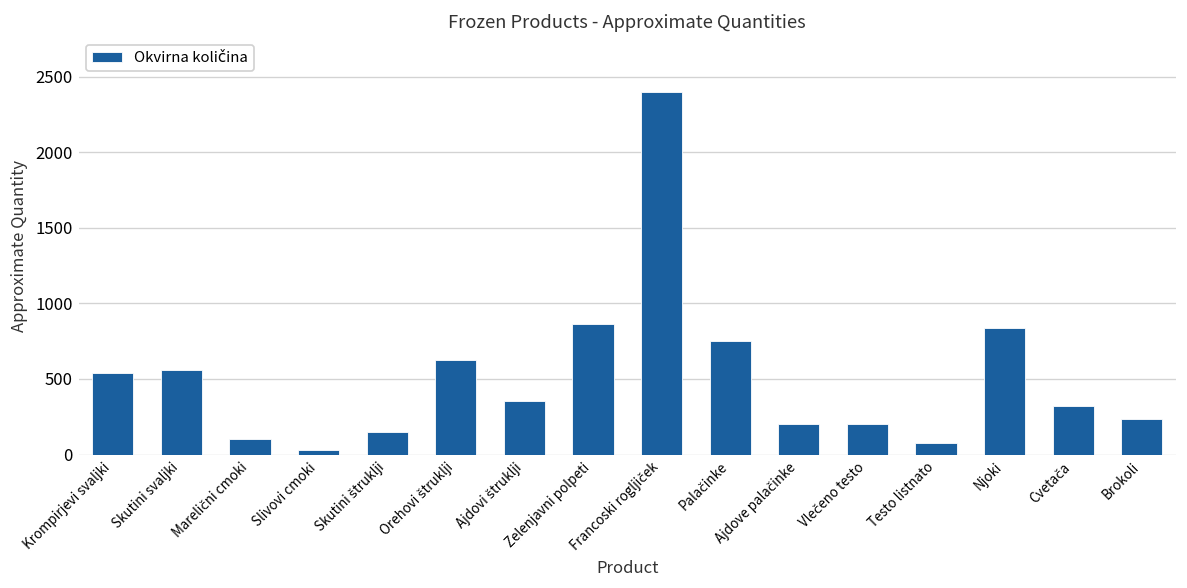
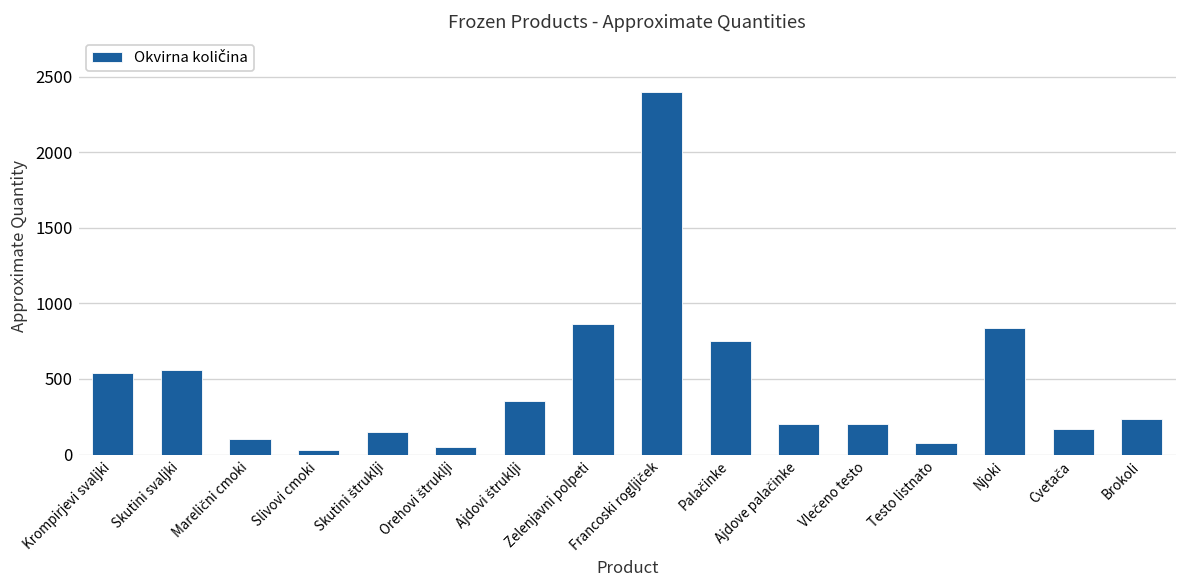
Orehovi štruklji: 630 -> 50
Cvetača: 320 -> 170
